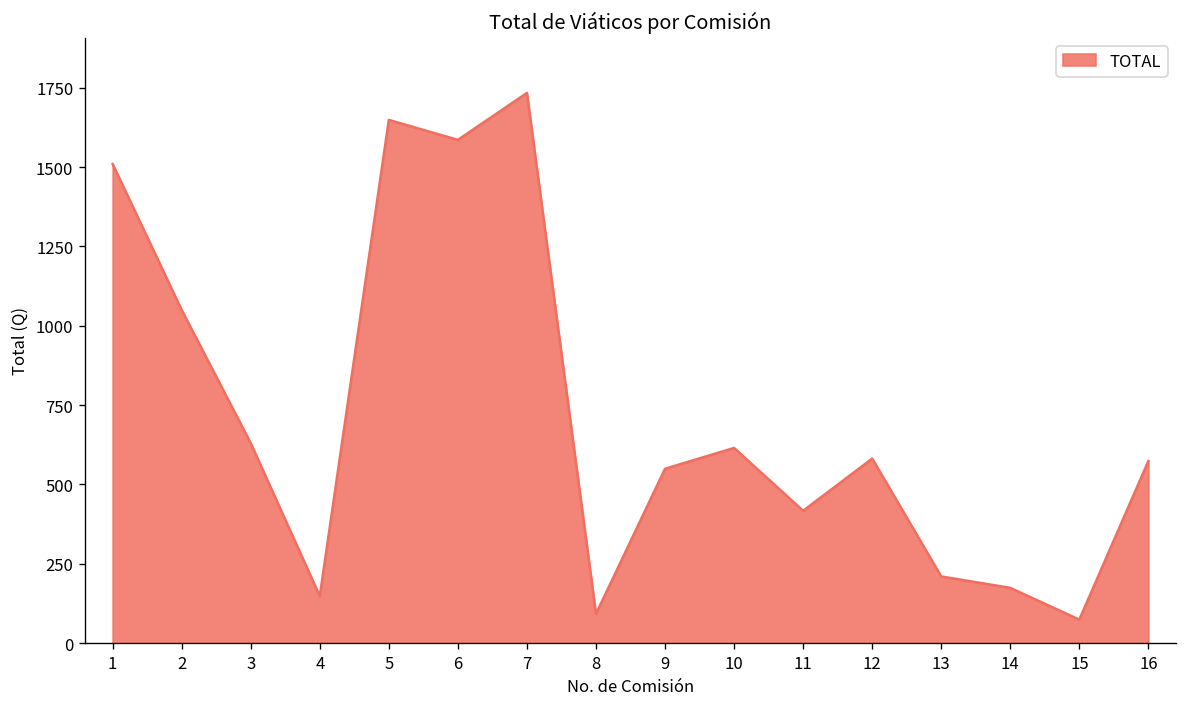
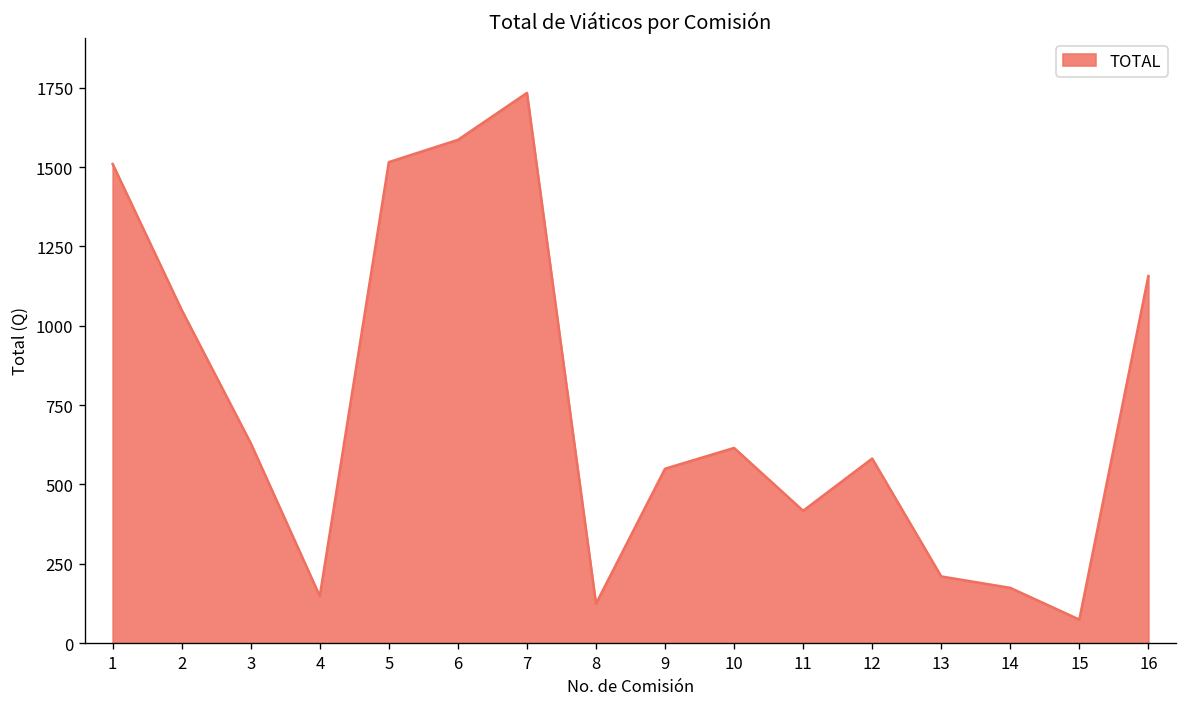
5: 1650 -> 1520
8: 90 -> 120
16: 570 -> 1160
